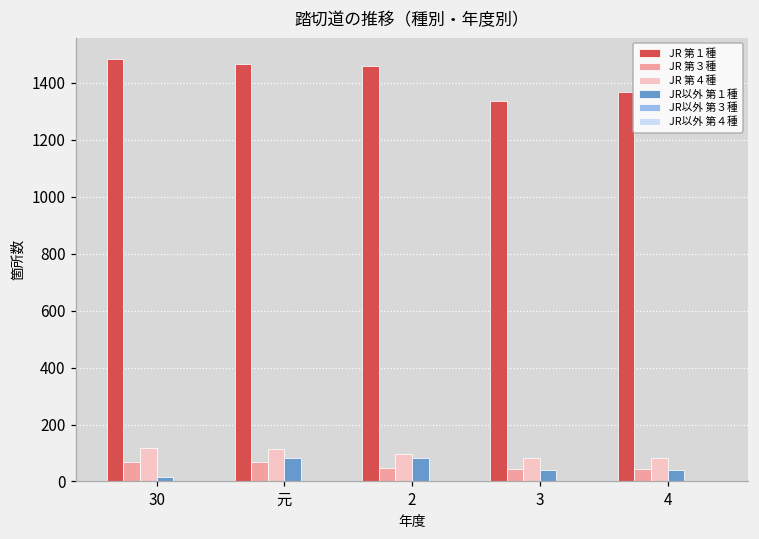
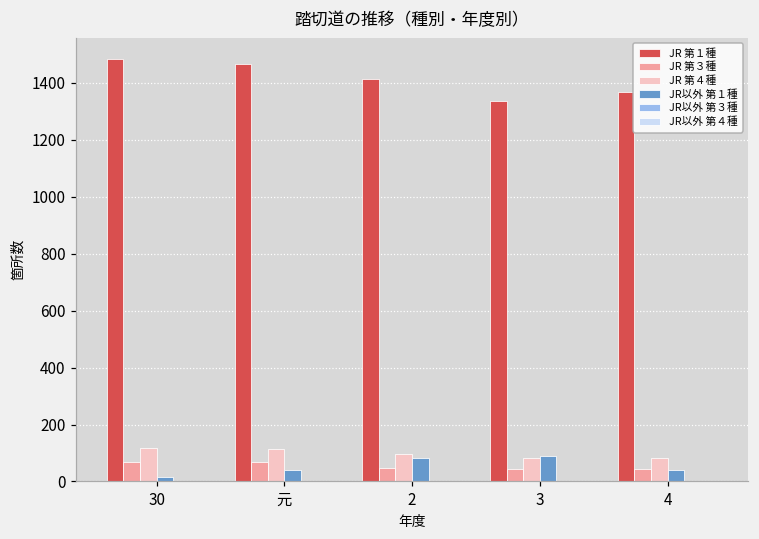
JR以外 第１種, 元: 80 -> 40
JR 第１種, 2: 1460 -> 1410
JR以外 第１種, 3: 40 -> 90
